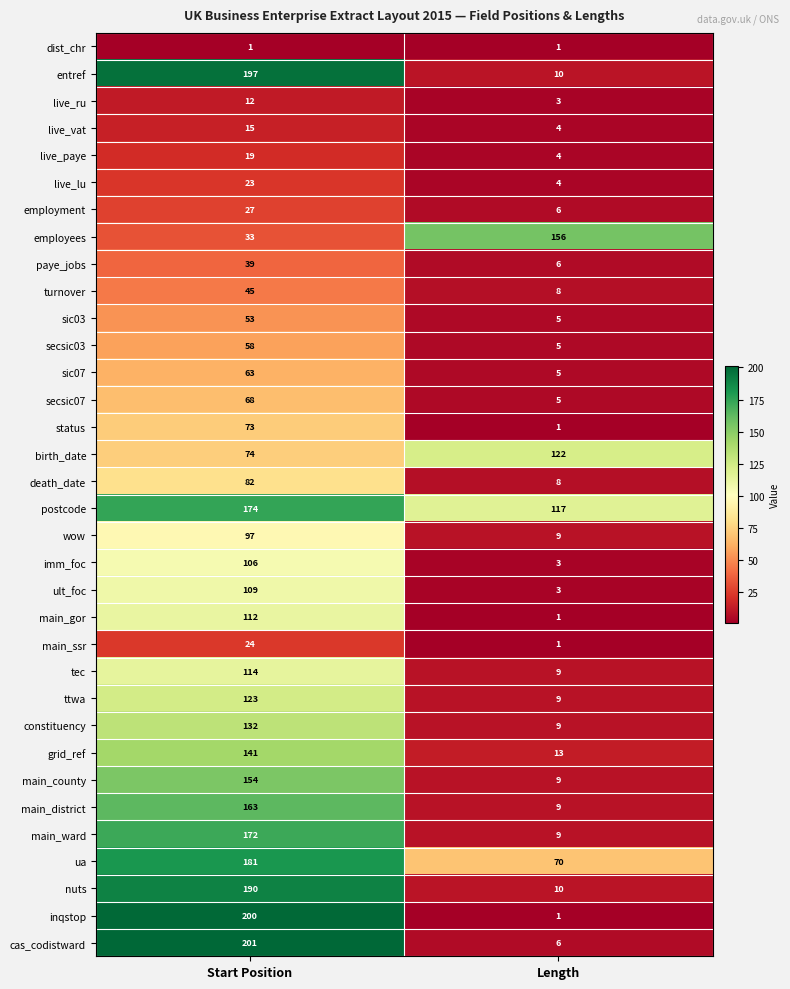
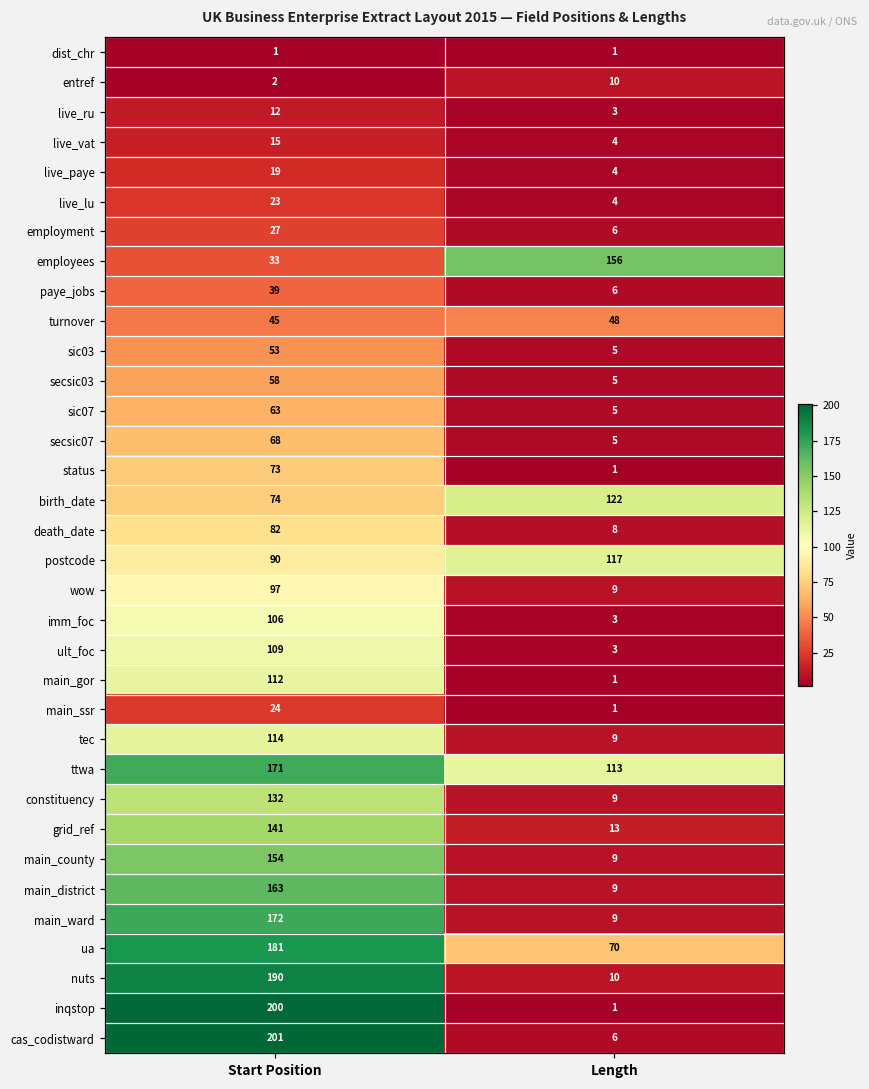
entref, Start Position: 197 -> 2
turnover, Length: 8 -> 48
postcode, Start Position: 174 -> 90
ttwa, Start Position: 123 -> 171
ttwa, Length: 9 -> 113
